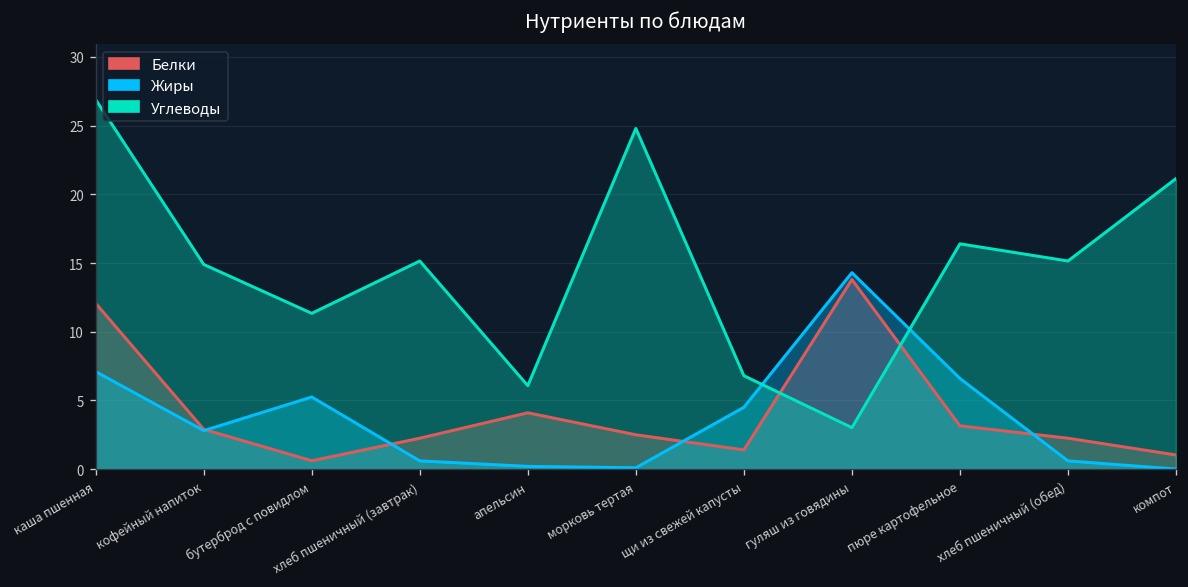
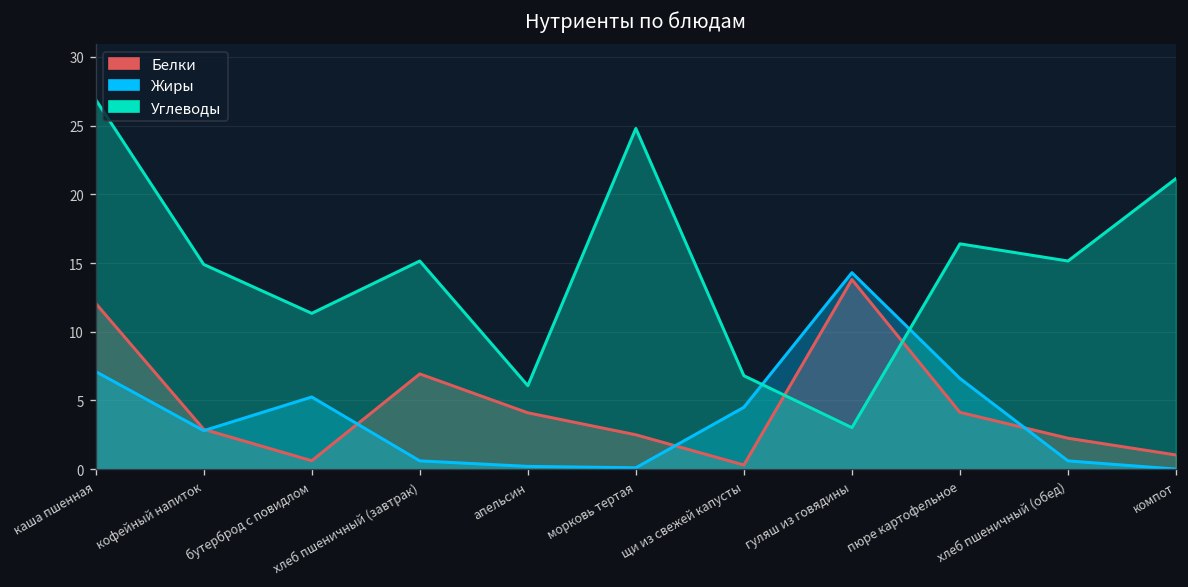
Белки, хлеб пшеничный (завтрак): 2.3 -> 6.9
Белки, щи из свежей капусты: 1.4 -> 0.3
Белки, пюре картофельное: 3.2 -> 4.1
